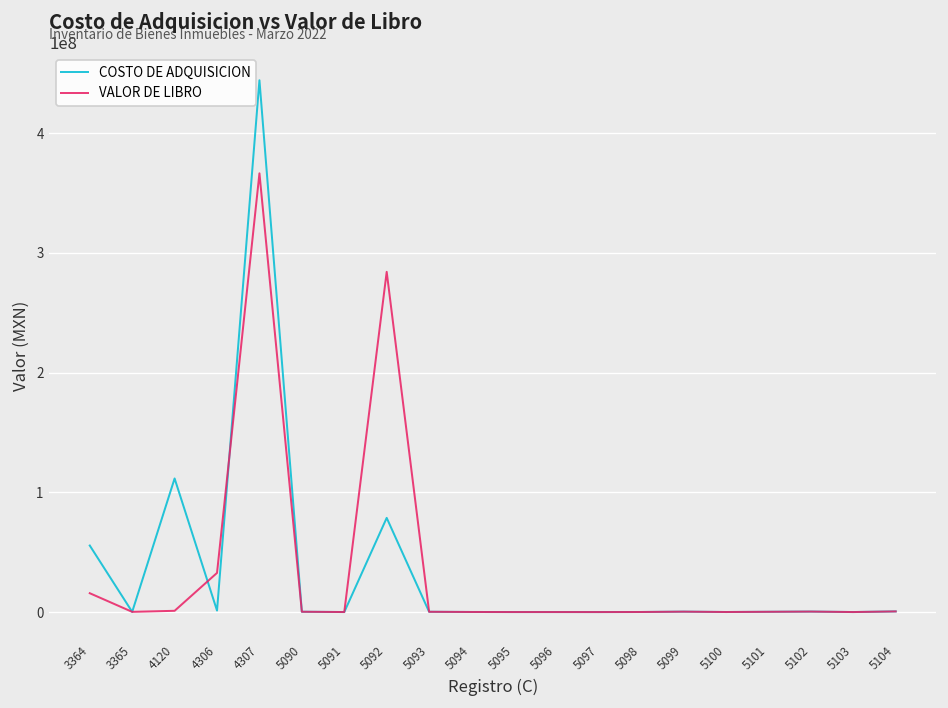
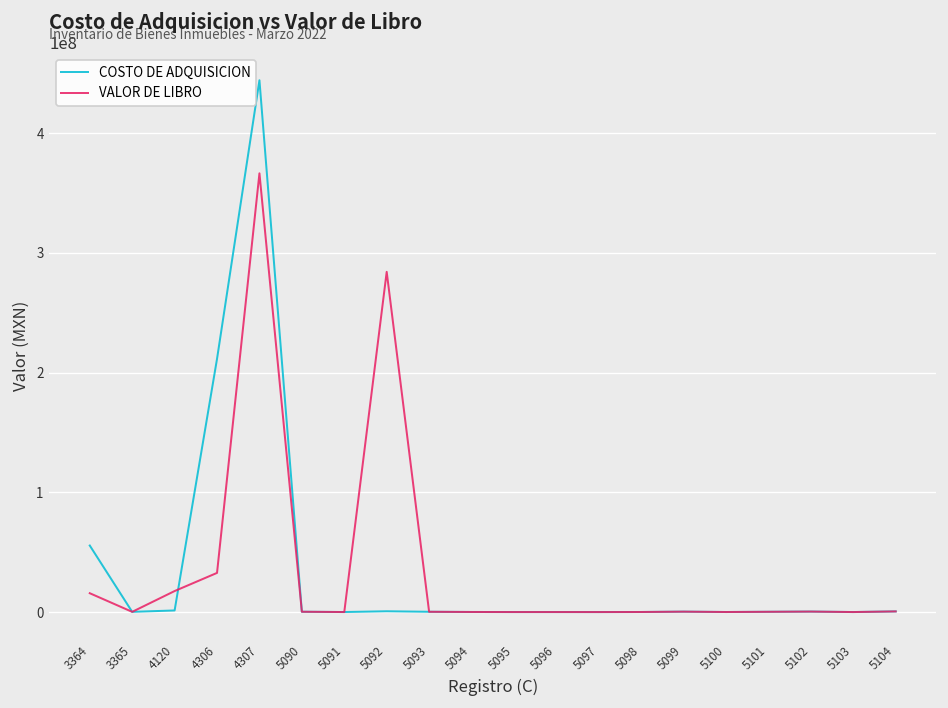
COSTO DE ADQUISICION, 4120: 110000000 -> 0
VALOR DE LIBRO, 4120: 0 -> 20000000
COSTO DE ADQUISICION, 4306: 0 -> 210000000
COSTO DE ADQUISICION, 5092: 80000000 -> 0
